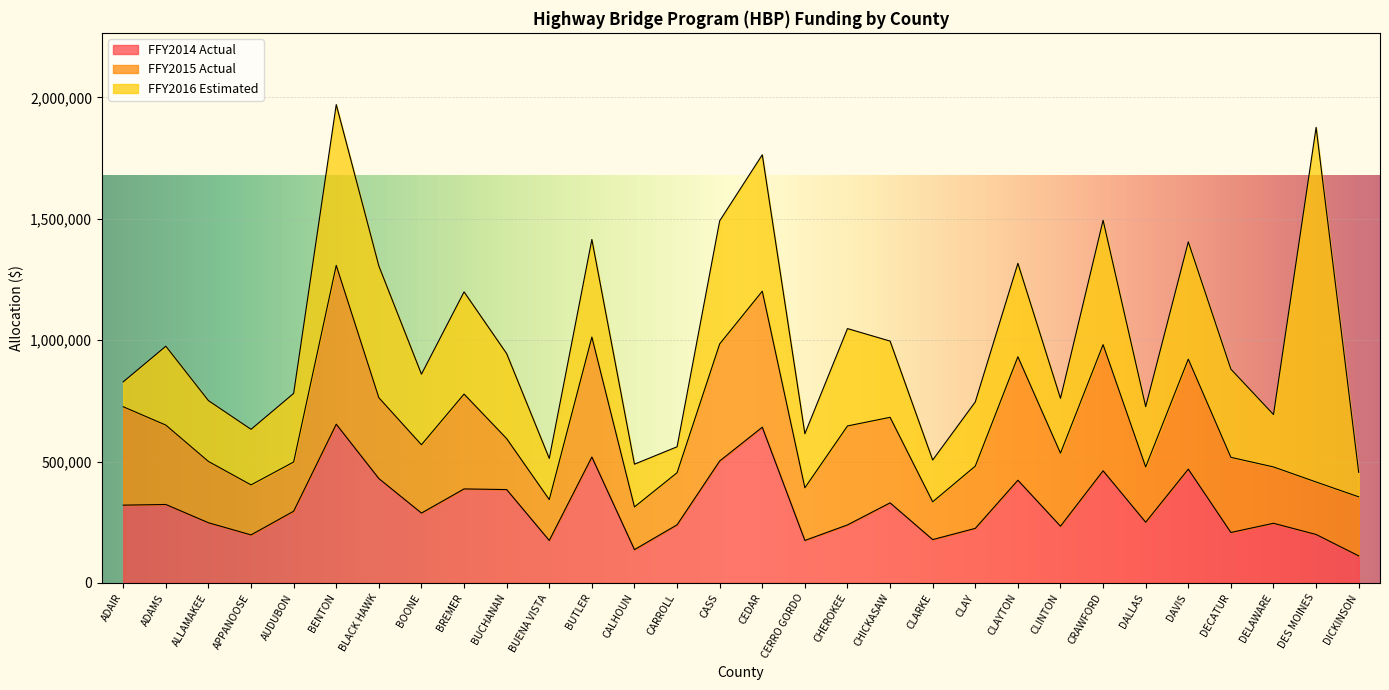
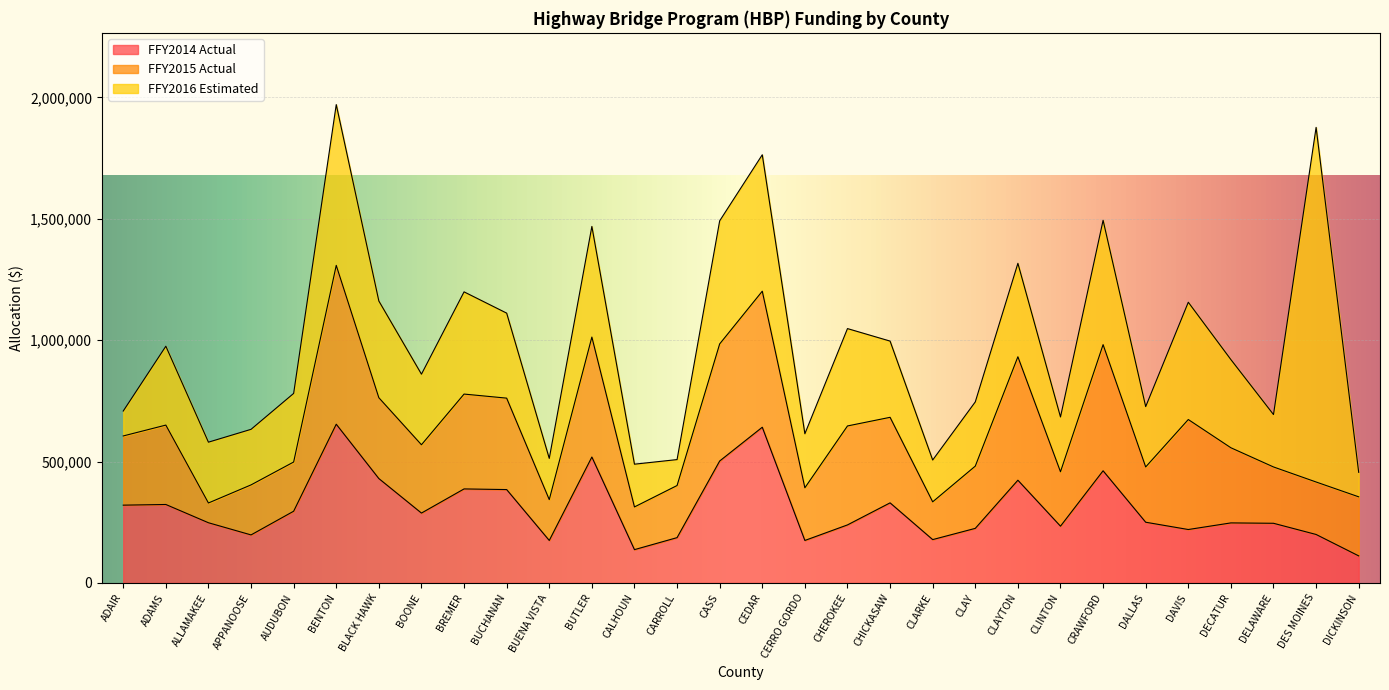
FFY2015 Actual, ADAIR: 410,000 -> 280,000
FFY2015 Actual, ALLAMAKEE: 250,000 -> 80,000
FFY2016 Estimated, BLACK HAWK: 540,000 -> 400,000
FFY2015 Actual, BUCHANAN: 210,000 -> 380,000
FFY2016 Estimated, BUTLER: 400,000 -> 460,000
FFY2014 Actual, CARROLL: 240,000 -> 190,000
FFY2015 Actual, CLINTON: 300,000 -> 220,000
FFY2014 Actual, DAVIS: 470,000 -> 220,000
FFY2014 Actual, DECATUR: 210,000 -> 250,000
